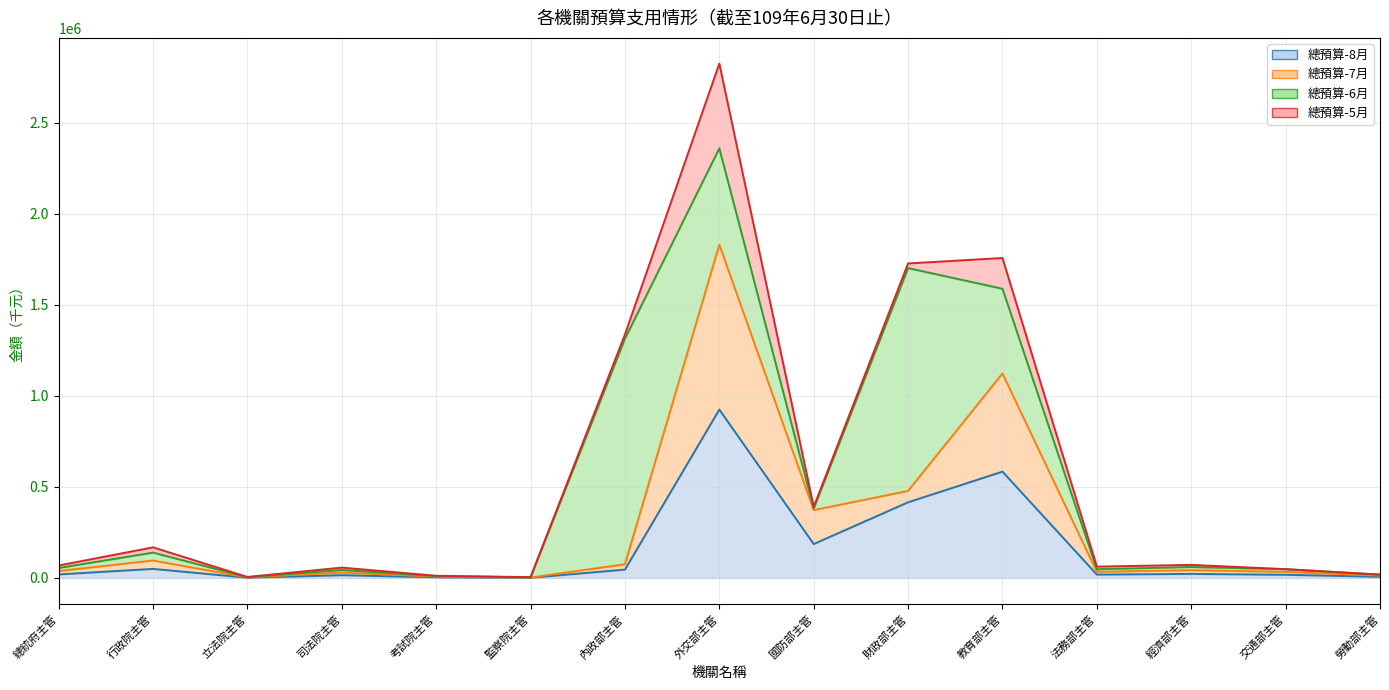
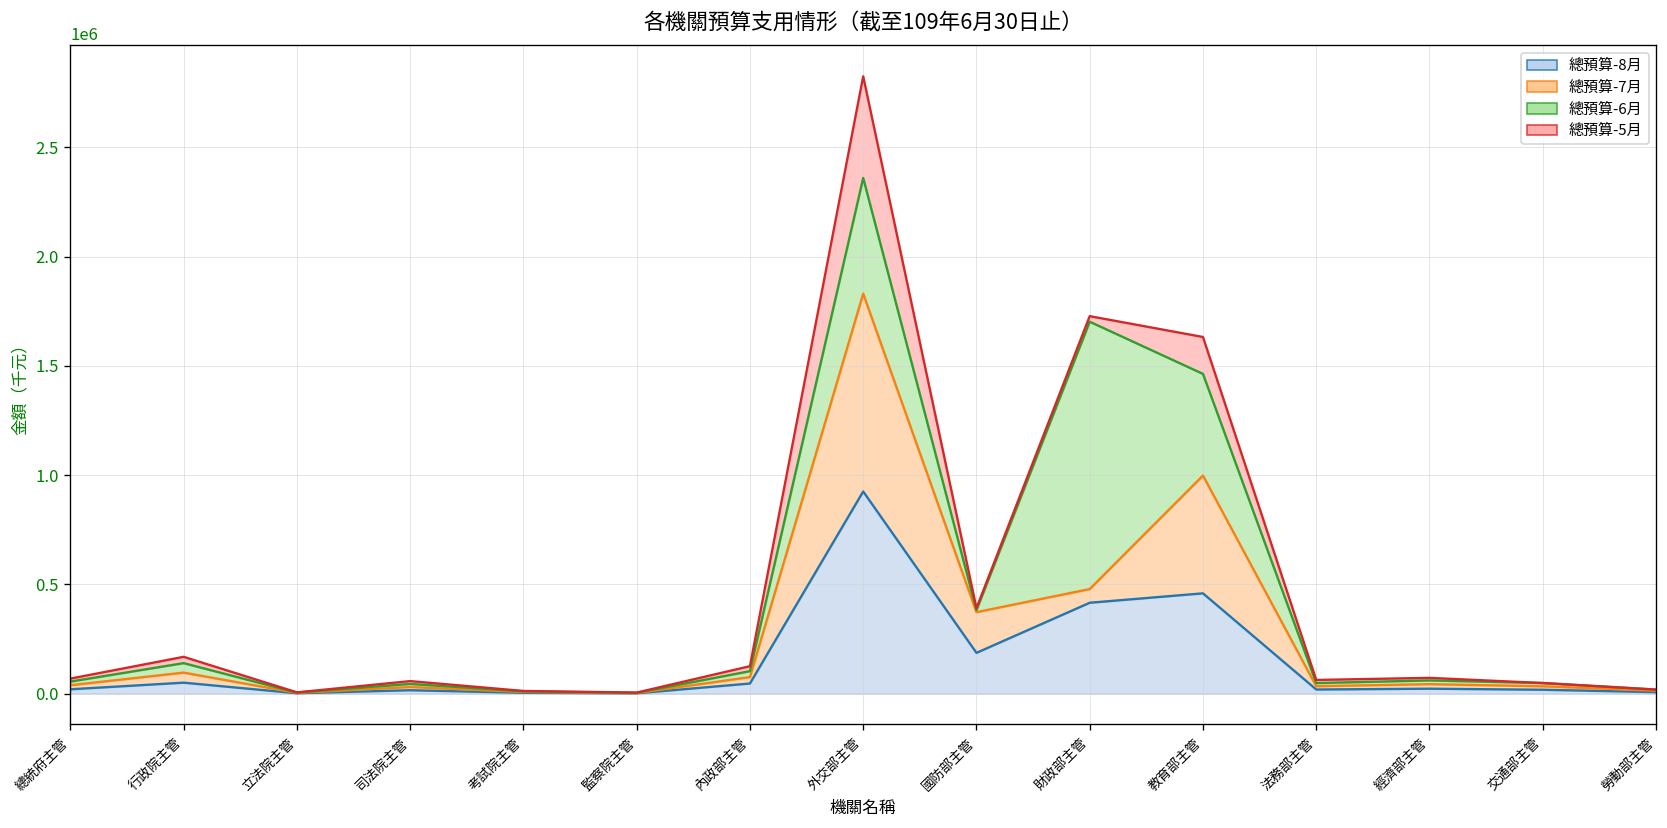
總預算-6月, 內政部主管: 1240000 -> 30000
總預算-8月, 教育部主管: 580000 -> 460000
